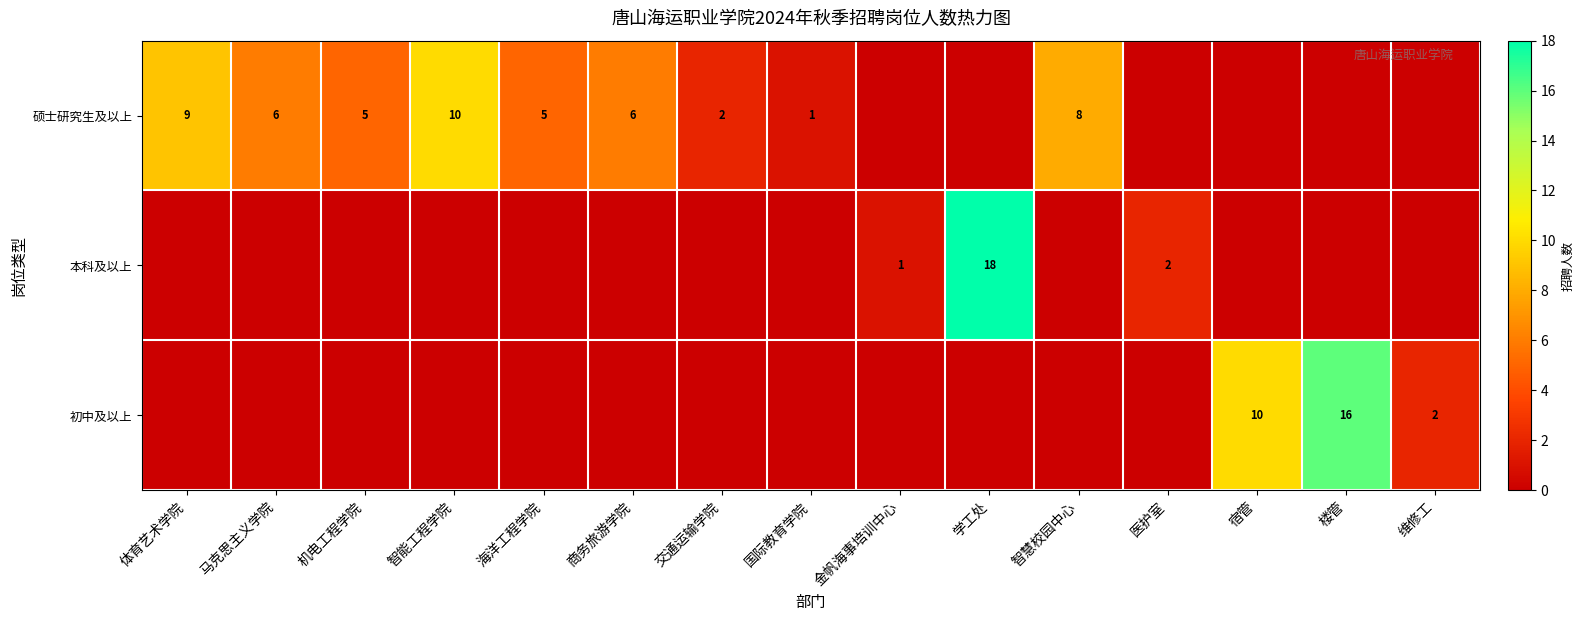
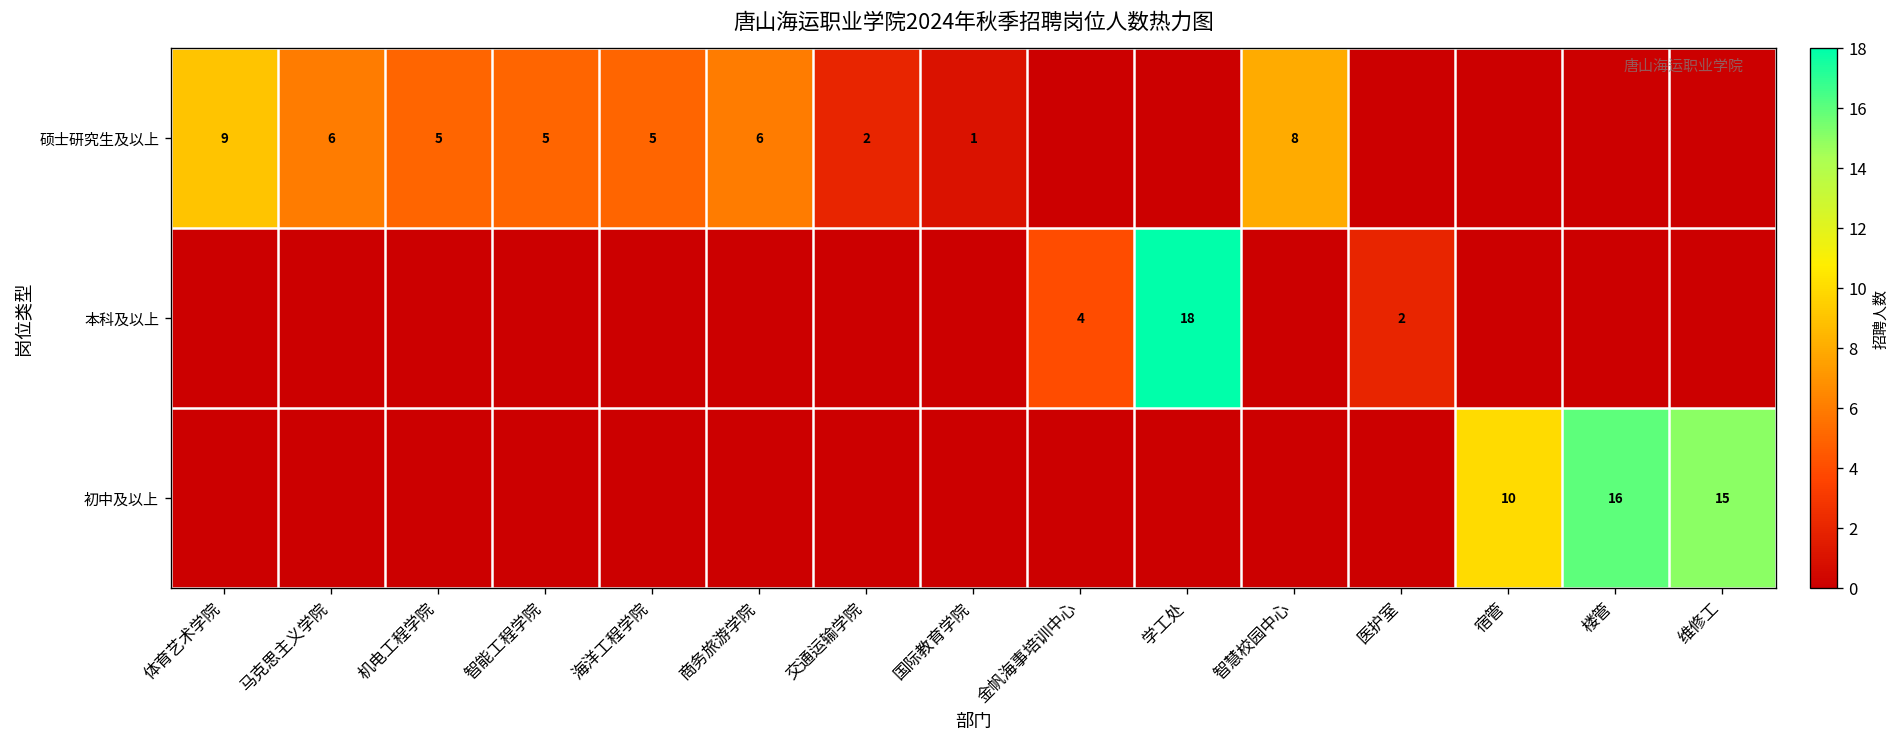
硕士研究生及以上, 智能工程学院: 10 -> 5
本科及以上, 金帆海事培训中心: 1 -> 4
初中及以上, 维修工: 2 -> 15
